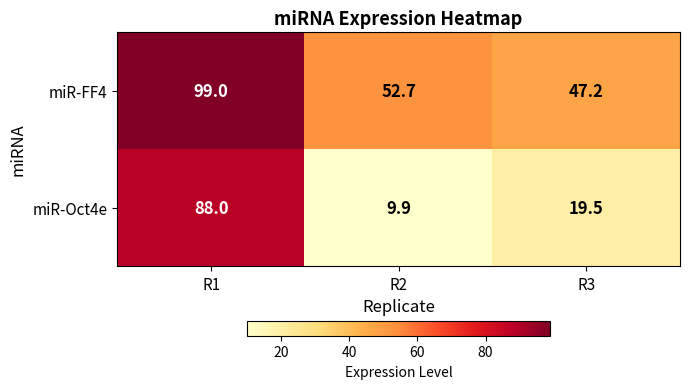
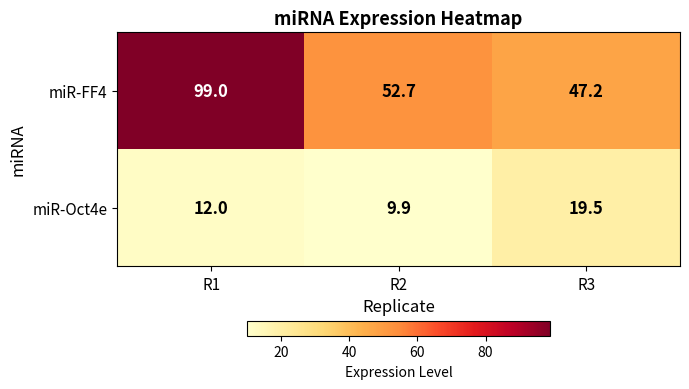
miR-Oct4e, R1: 88.0 -> 12.0
